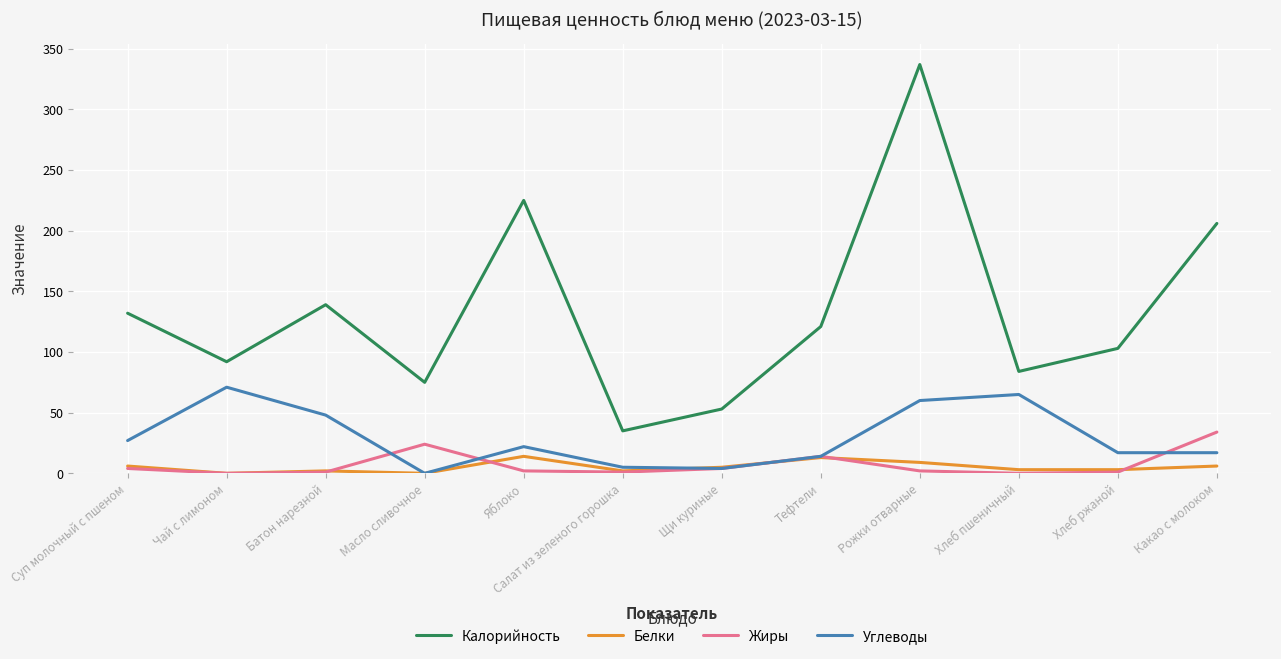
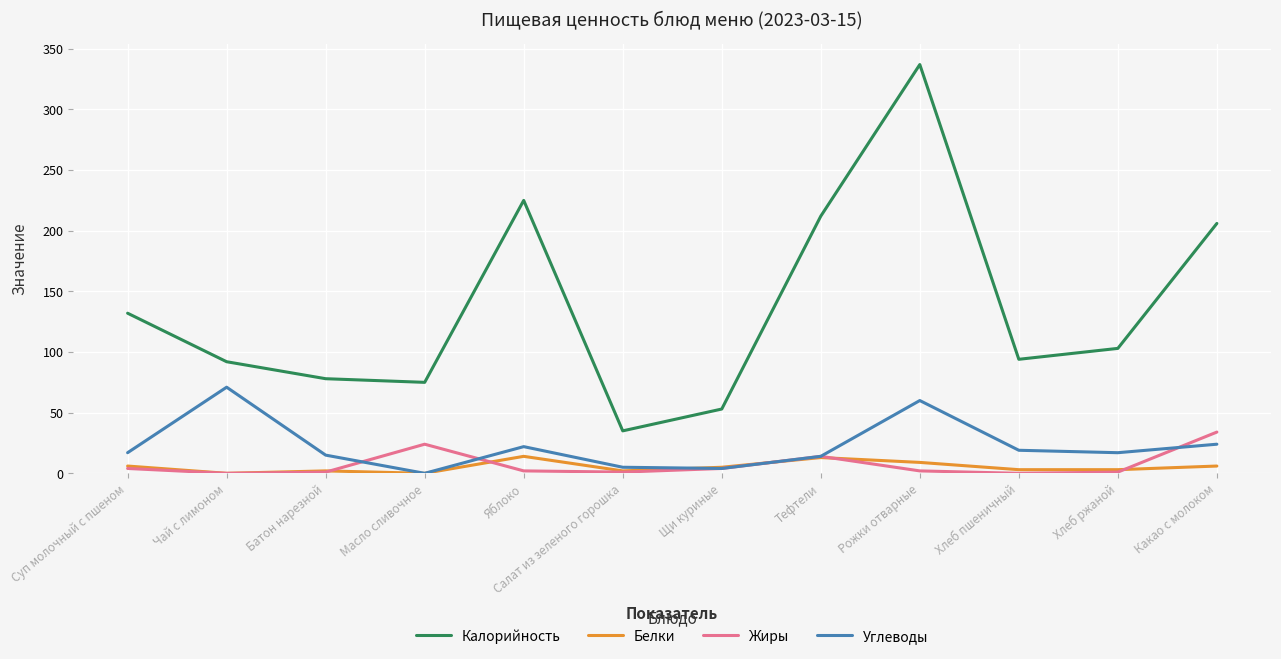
Углеводы, Суп молочный с пшеном: 27 -> 17
Калорийность, Батон нарезной: 139 -> 78
Углеводы, Батон нарезной: 48 -> 15
Калорийность, Тефтели: 121 -> 212
Калорийность, Хлеб пшеничный: 84 -> 94
Углеводы, Хлеб пшеничный: 65 -> 19
Углеводы, Какао с молоком: 17 -> 24
